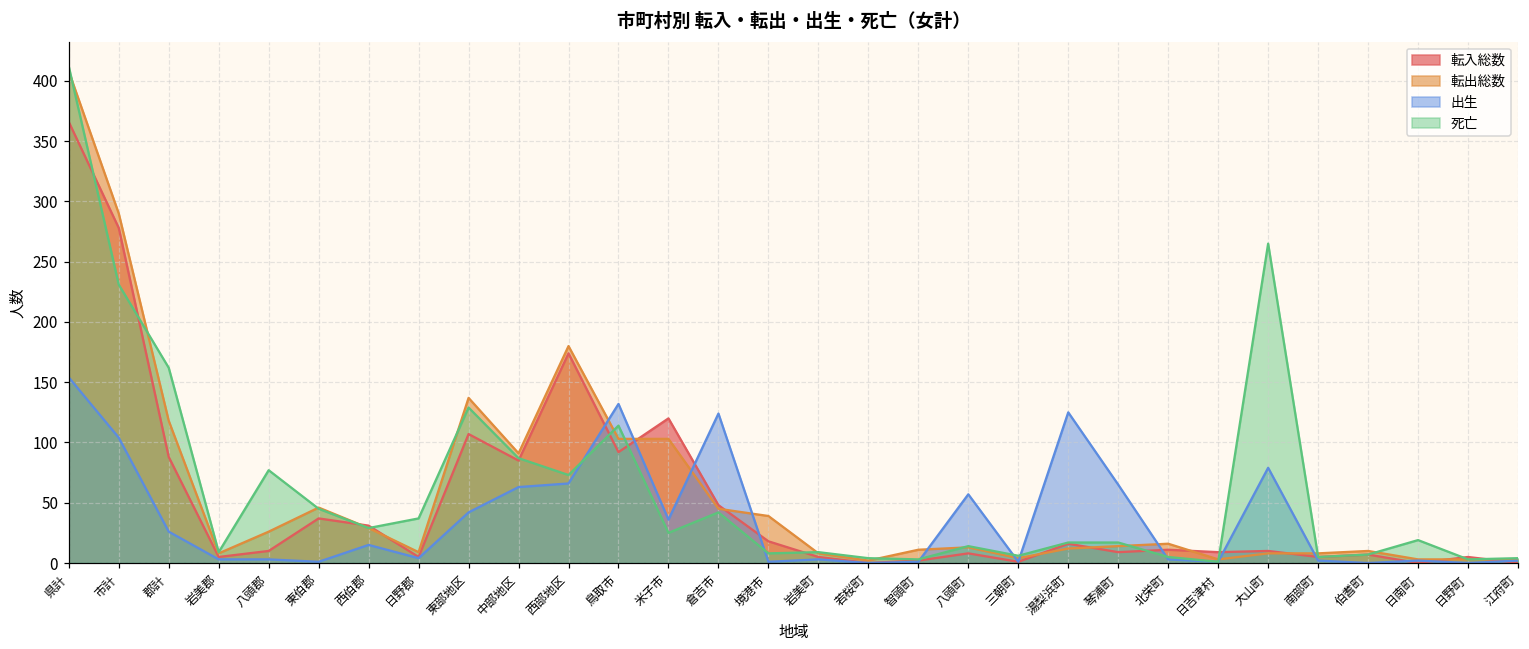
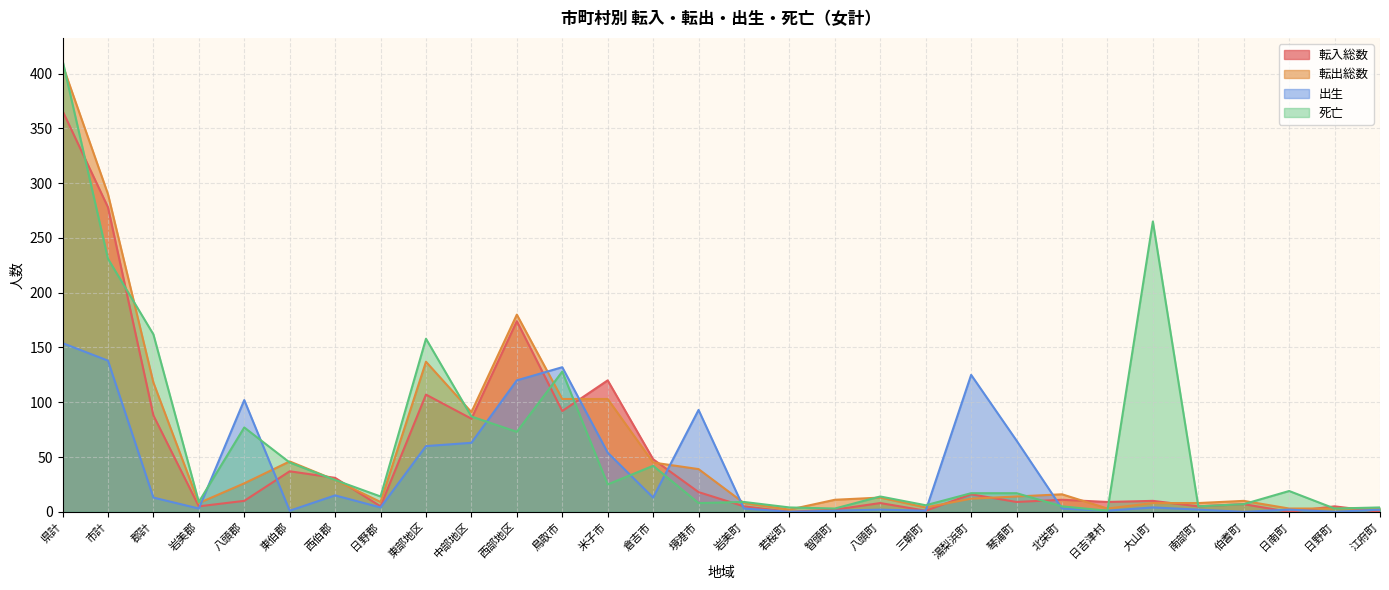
出生, 市計: 104 -> 138
出生, 郡計: 26 -> 13
出生, 八頭郡: 3 -> 102
死亡, 日野郡: 37 -> 14
出生, 東部地区: 42 -> 60
死亡, 東部地区: 129 -> 158
出生, 西部地区: 66 -> 120
死亡, 鳥取市: 114 -> 128
出生, 米子市: 36 -> 54
出生, 倉吉市: 124 -> 13
出生, 境港市: 1 -> 93
出生, 八頭町: 57 -> 2
出生, 大山町: 79 -> 4
